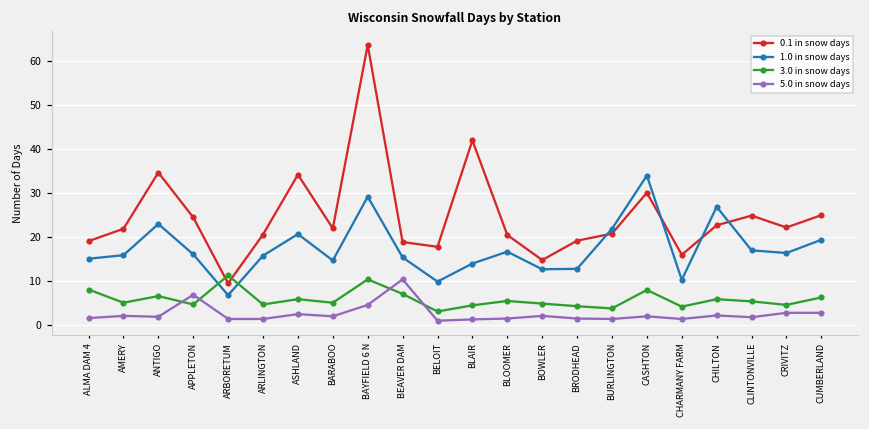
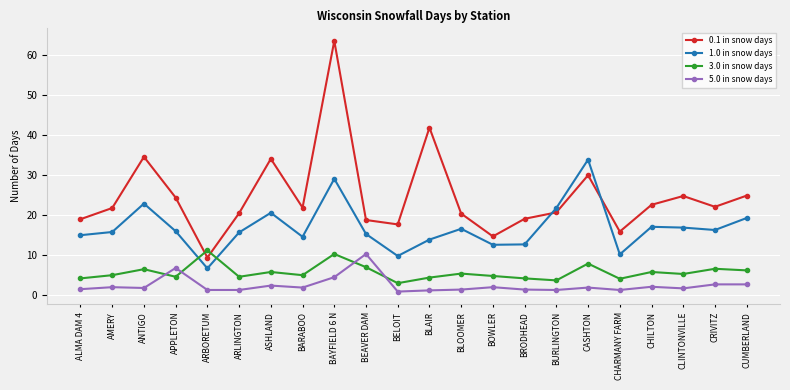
3.0 in snow days, ALMA DAM 4: 8 -> 4
1.0 in snow days, CHILTON: 27 -> 17
3.0 in snow days, CRIVITZ: 5 -> 7
